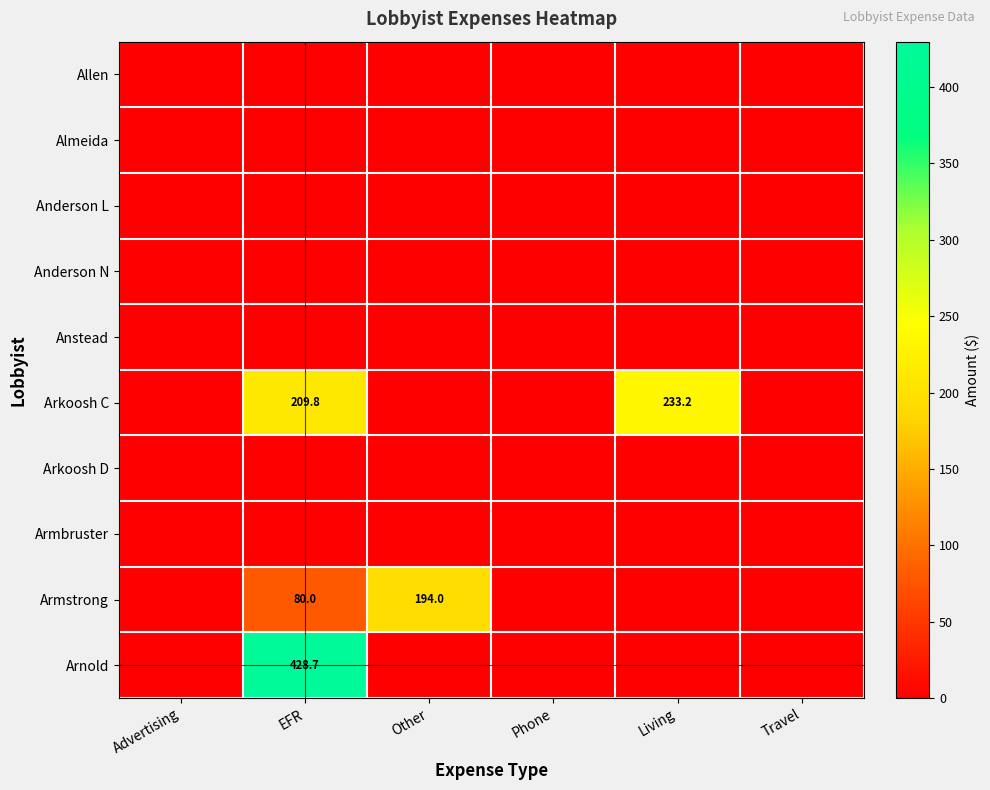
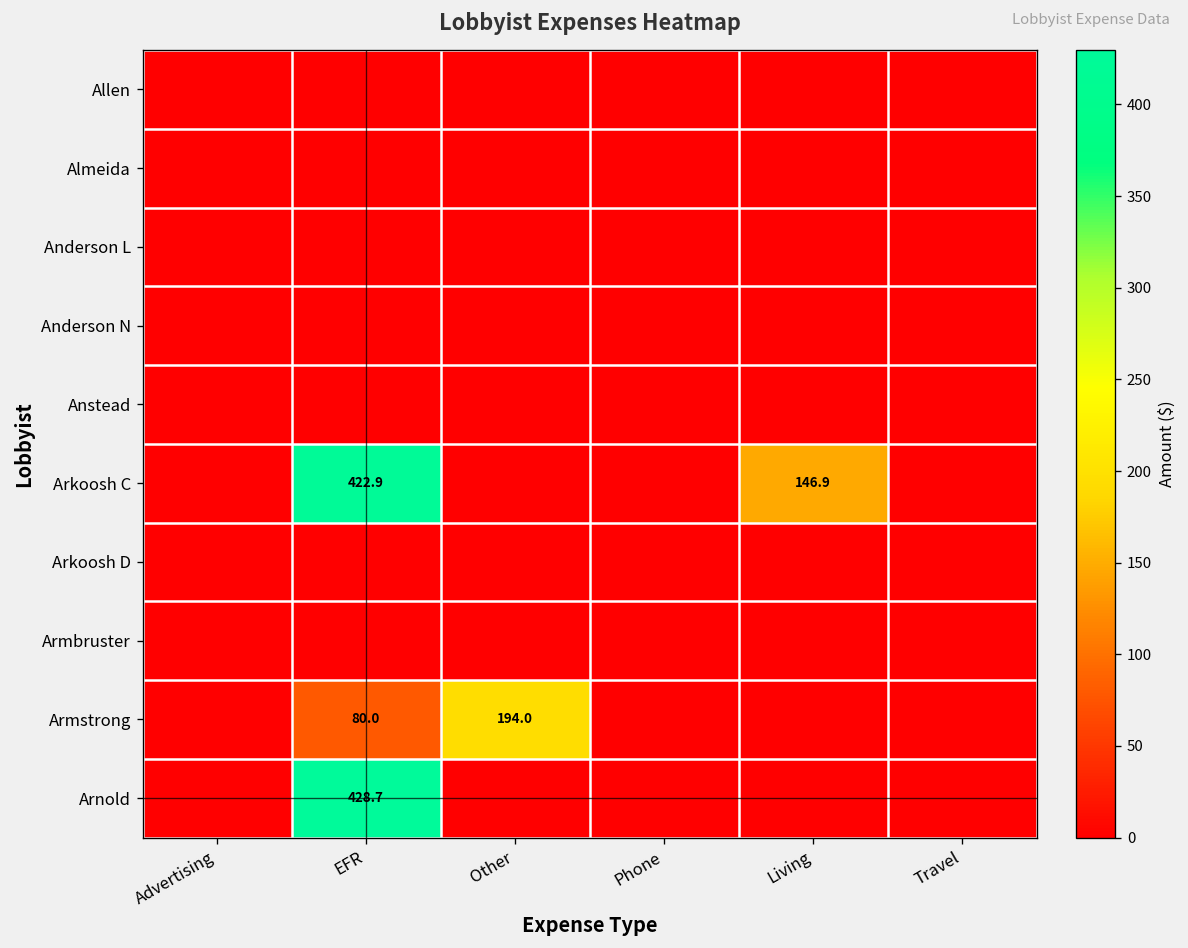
Arkoosh C, EFR: 209.8 -> 422.9
Arkoosh C, Living: 233.2 -> 146.9
